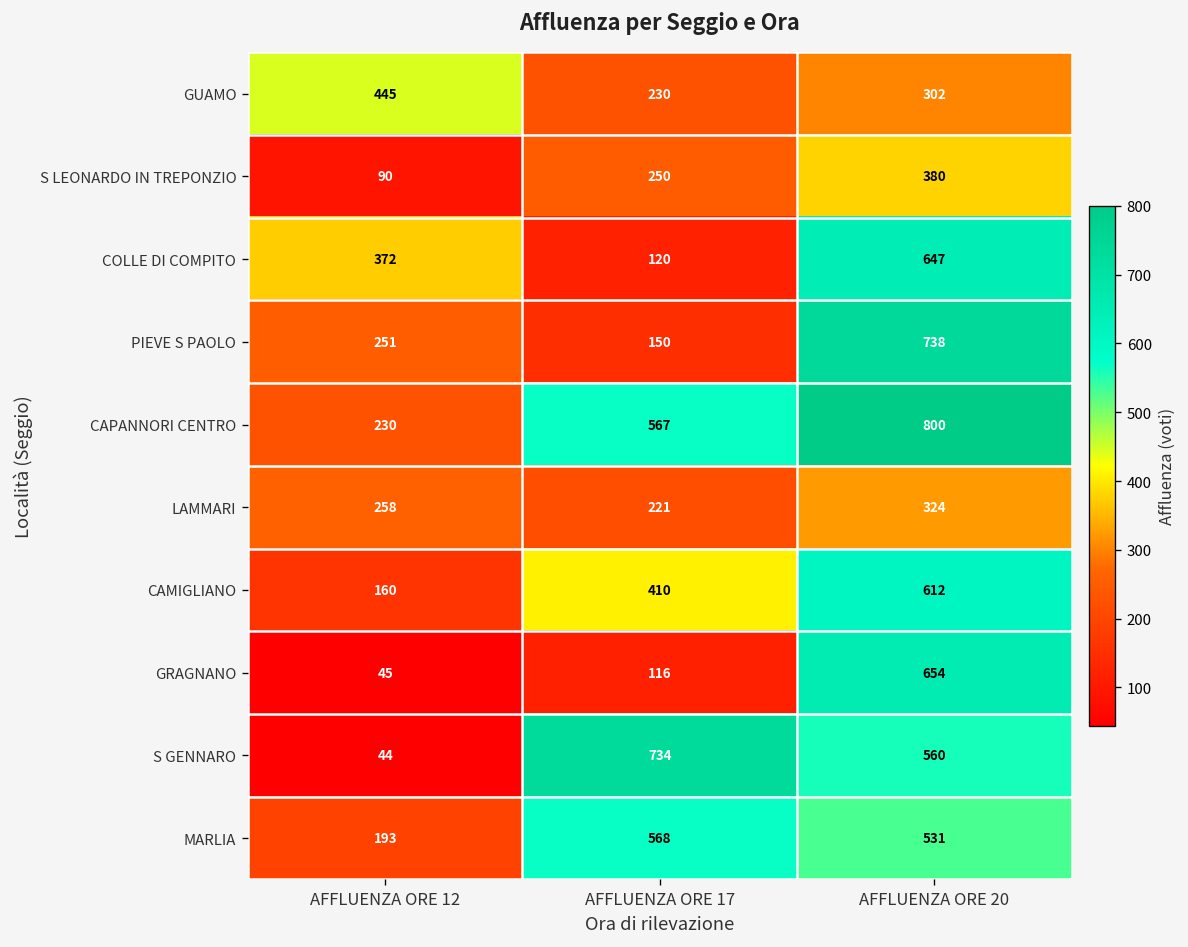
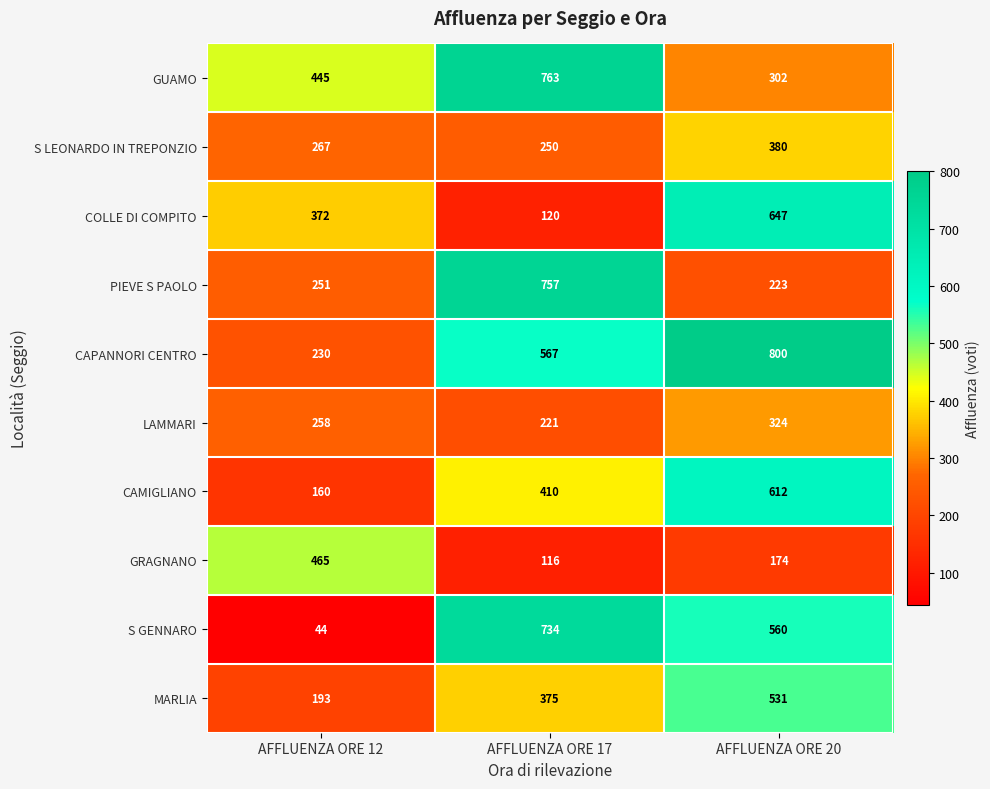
GUAMO, AFFLUENZA ORE 17: 230 -> 763
S LEONARDO IN TREPONZIO, AFFLUENZA ORE 12: 90 -> 267
PIEVE S PAOLO, AFFLUENZA ORE 17: 150 -> 757
PIEVE S PAOLO, AFFLUENZA ORE 20: 738 -> 223
GRAGNANO, AFFLUENZA ORE 12: 45 -> 465
GRAGNANO, AFFLUENZA ORE 20: 654 -> 174
MARLIA, AFFLUENZA ORE 17: 568 -> 375
